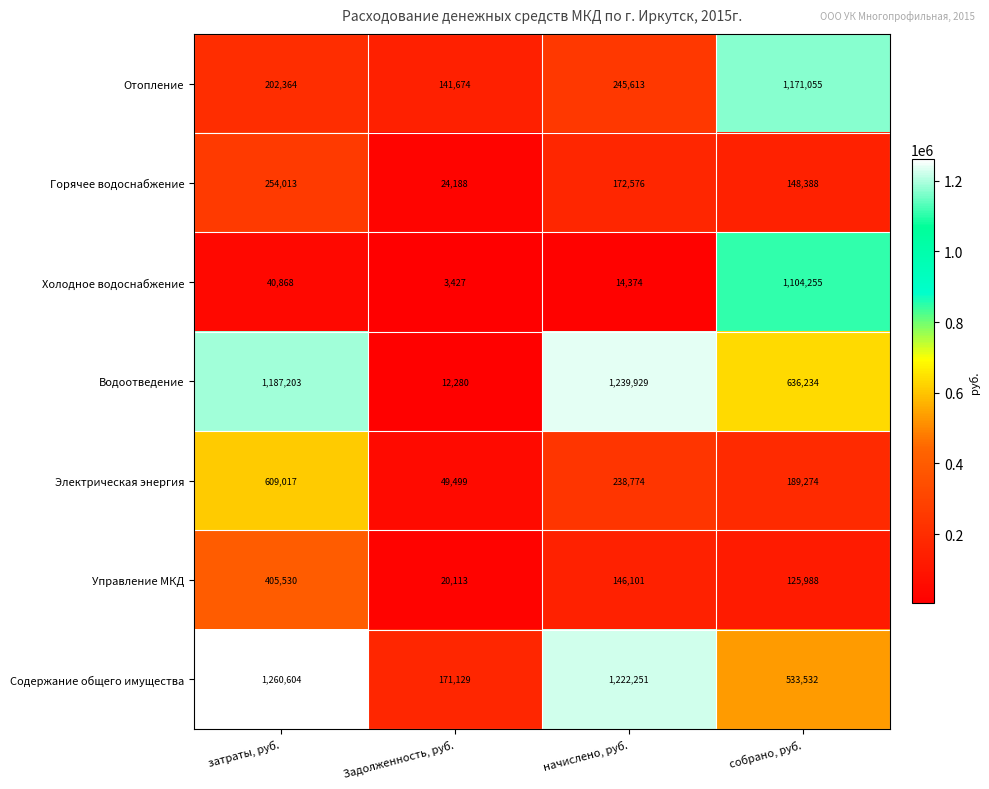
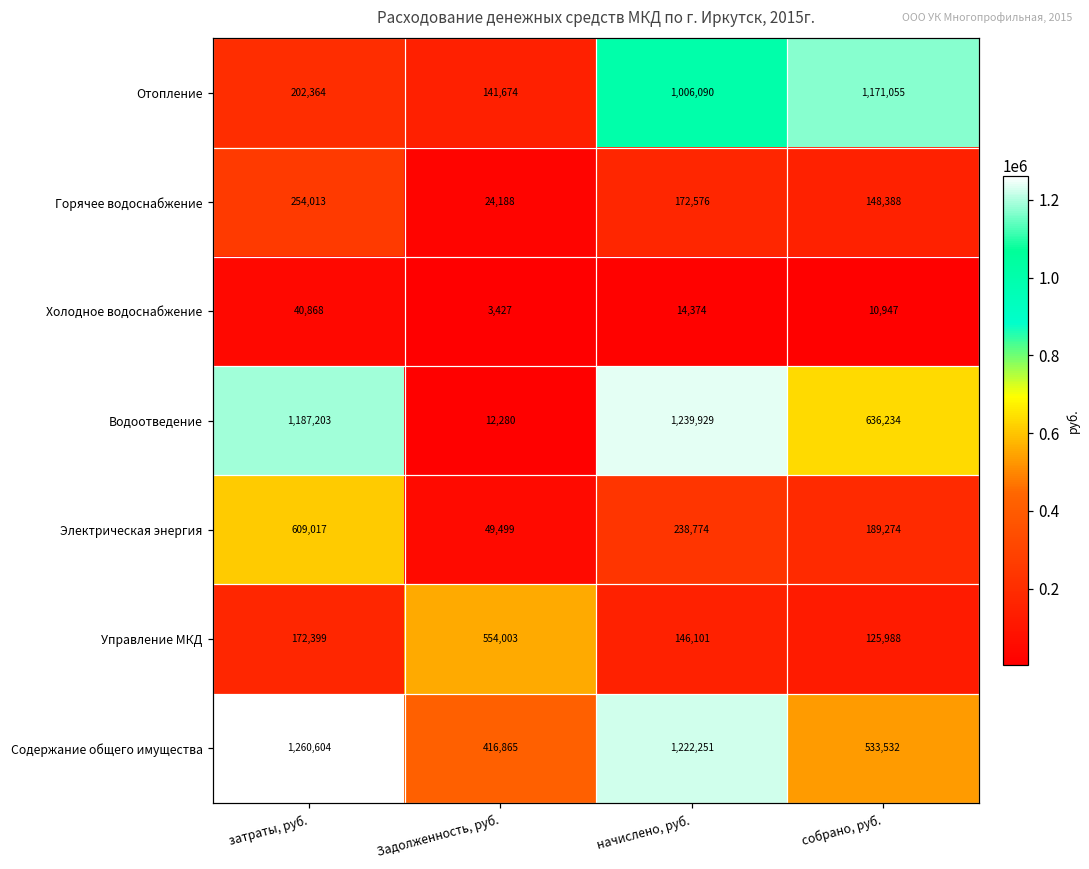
Отопление, начислено, руб.: 245,613 -> 1,006,090
Холодное водоснабжение, собрано, руб.: 1,104,255 -> 10,947
Управление МКД, затраты, руб.: 405,530 -> 172,399
Управление МКД, Задолженность, руб.: 20,113 -> 554,003
Содержание общего имущества, Задолженность, руб.: 171,129 -> 416,865
